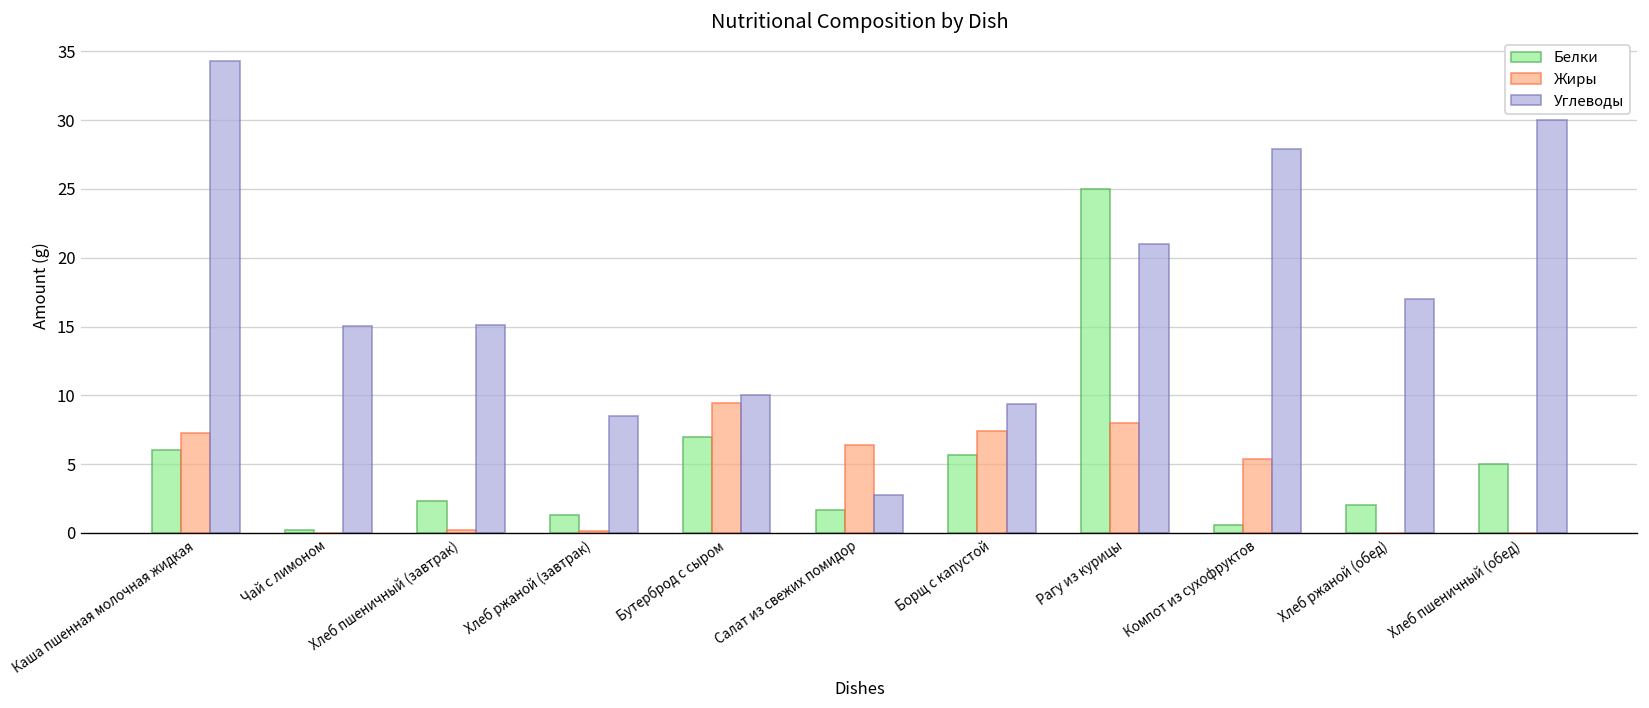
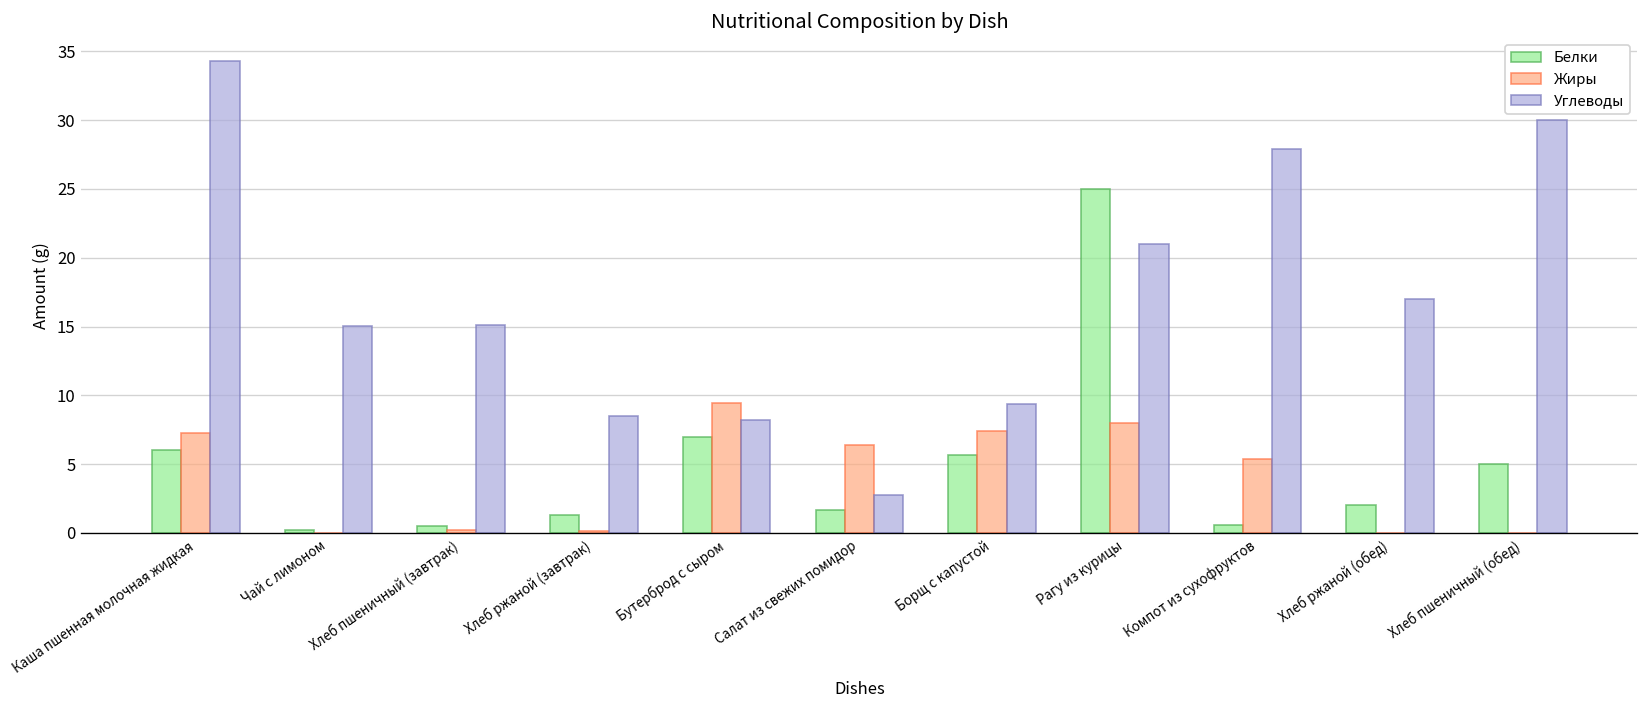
Белки, Хлеб пшеничный (завтрак): 2.3 -> 0.5
Углеводы, Бутерброд с сыром: 10.0 -> 8.2
